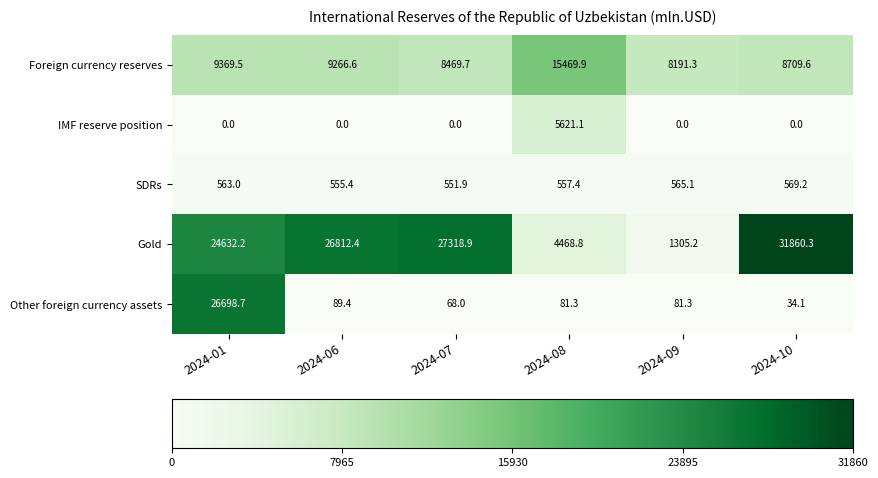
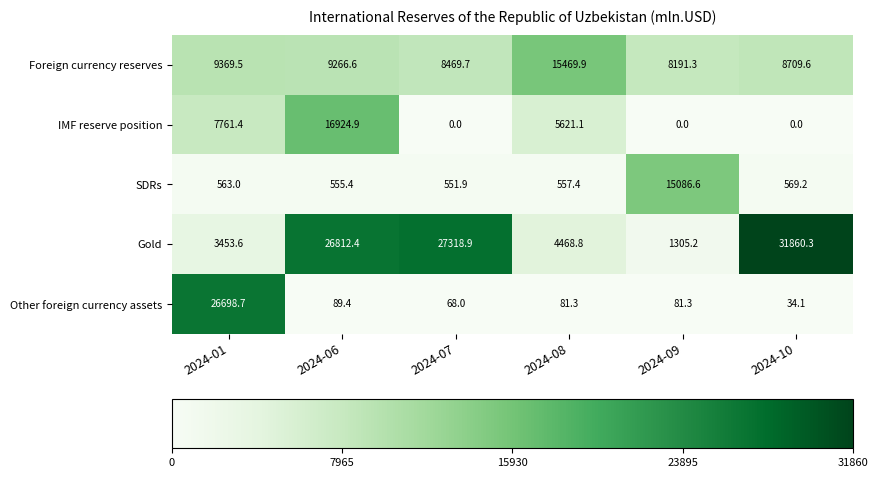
IMF reserve position, 2024-01: 0.0 -> 7761.4
IMF reserve position, 2024-06: 0.0 -> 16924.9
SDRs, 2024-09: 565.1 -> 15086.6
Gold, 2024-01: 24632.2 -> 3453.6
